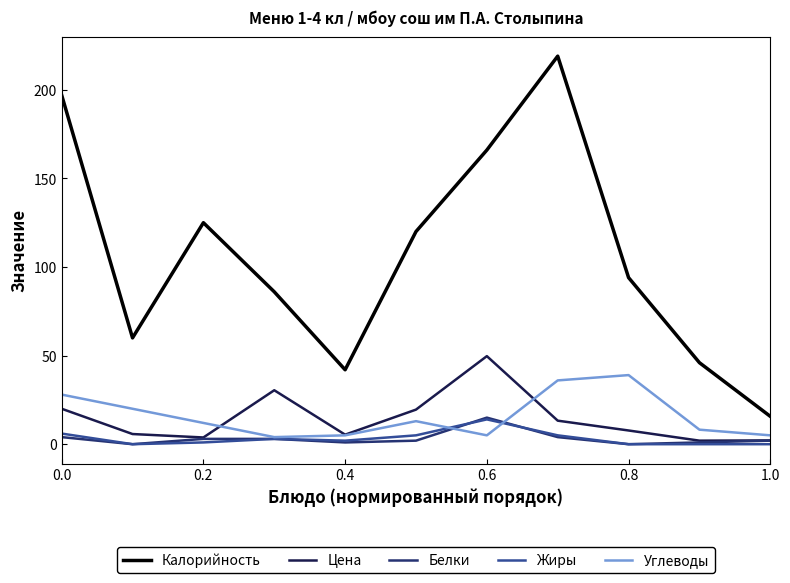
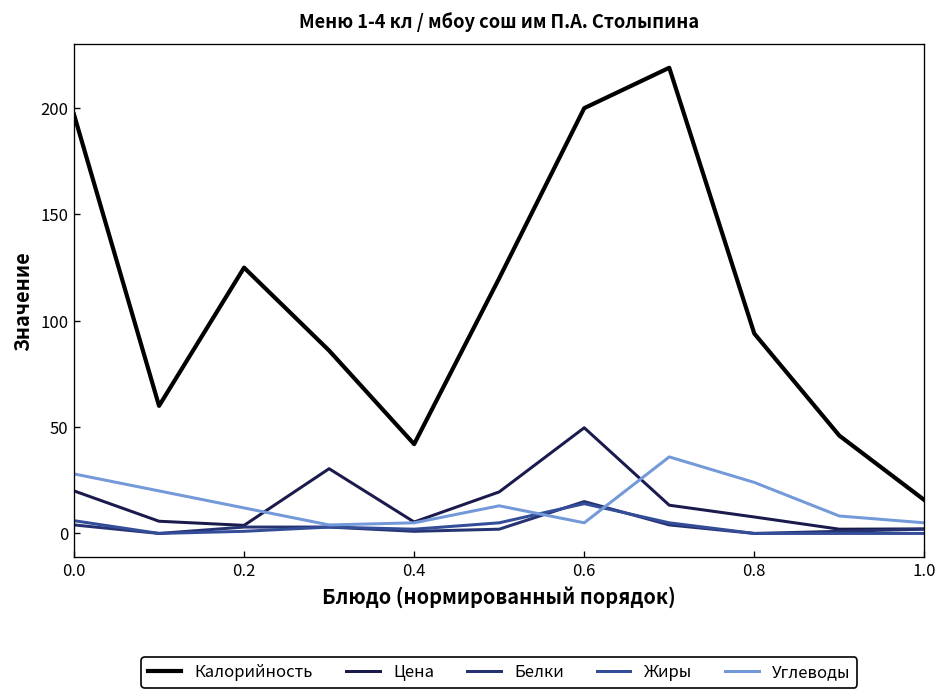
Калорийность, 0.6: 166 -> 200
Углеводы, 0.8: 39 -> 24
